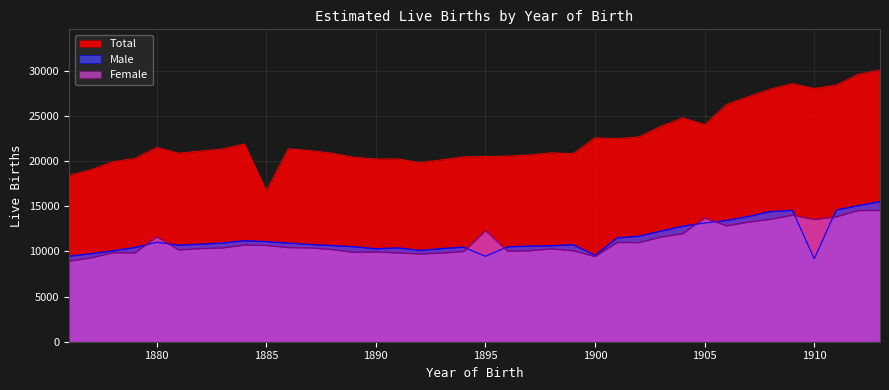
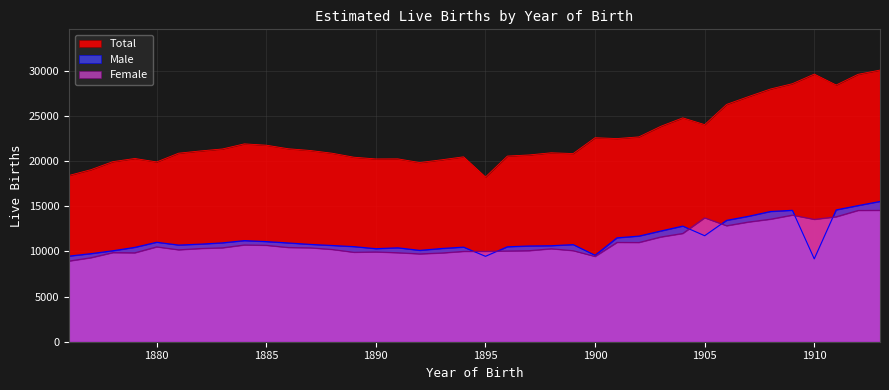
Total, 1880: 22000 -> 20000
Female, 1880: 12000 -> 11000
Total, 1885: 17000 -> 22000
Total, 1895: 21000 -> 18000
Female, 1895: 12000 -> 10000
Male, 1905: 13000 -> 12000
Total, 1910: 28000 -> 30000
